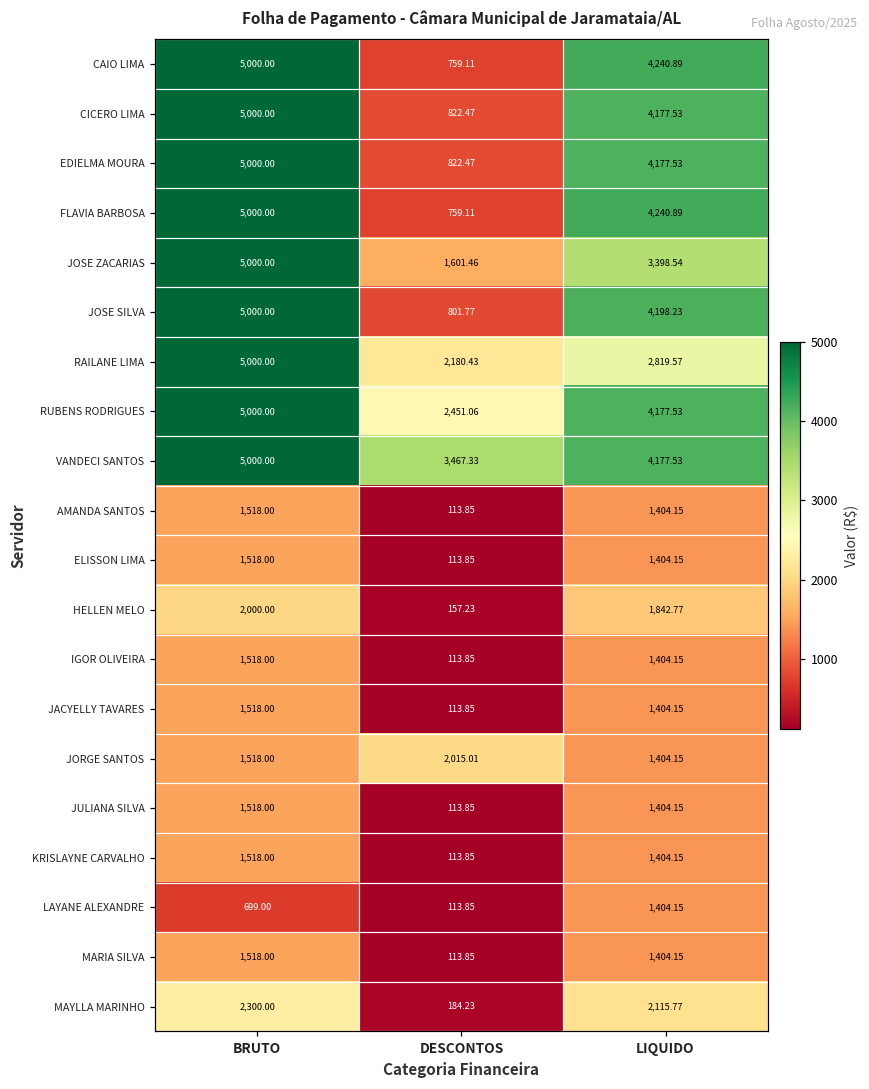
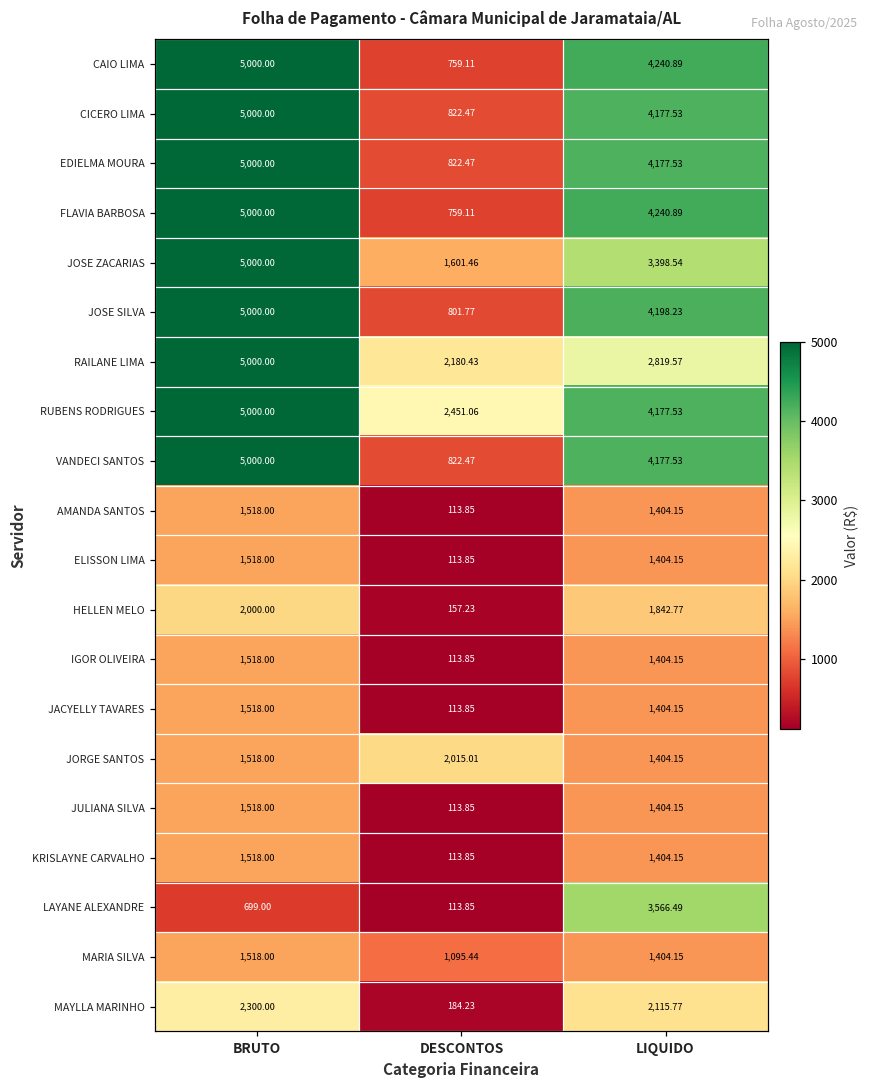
VANDECI SANTOS, DESCONTOS: 3,467.33 -> 822.47
LAYANE ALEXANDRE, LIQUIDO: 1,404.15 -> 3,566.49
MARIA SILVA, DESCONTOS: 113.85 -> 1,095.44
